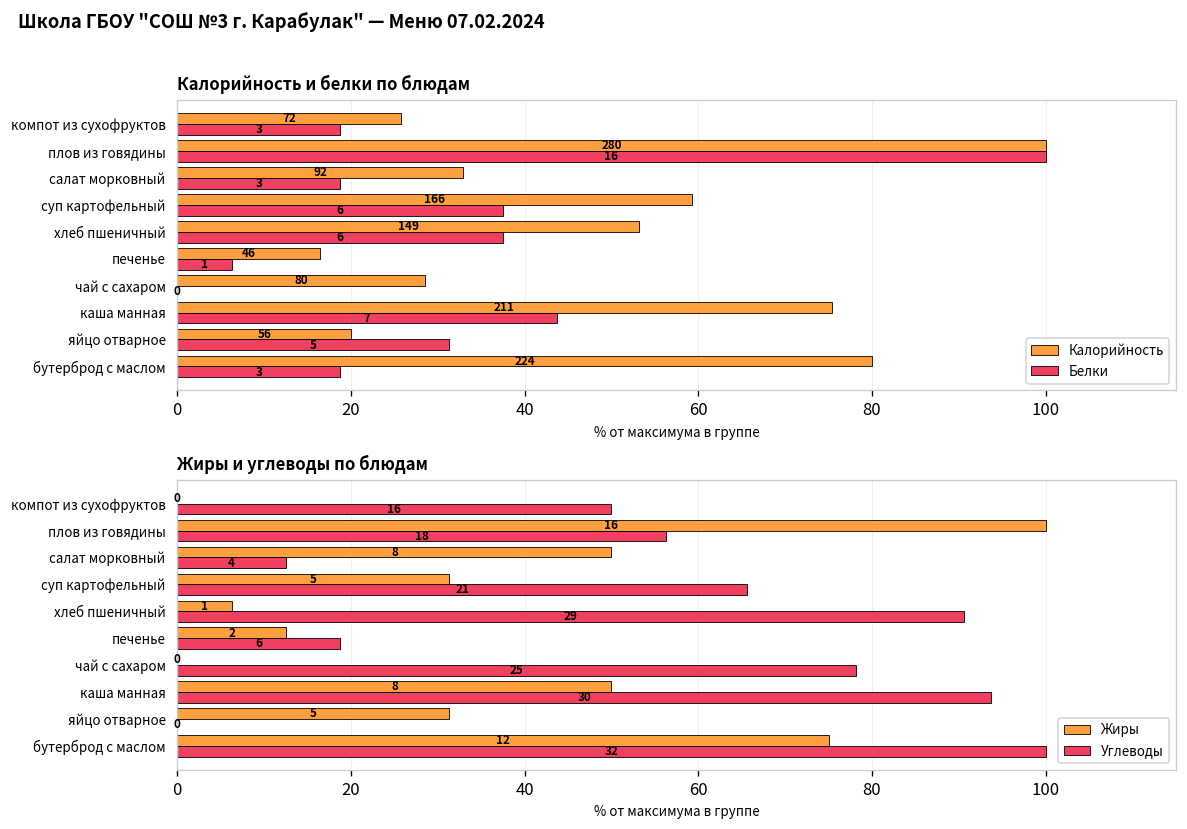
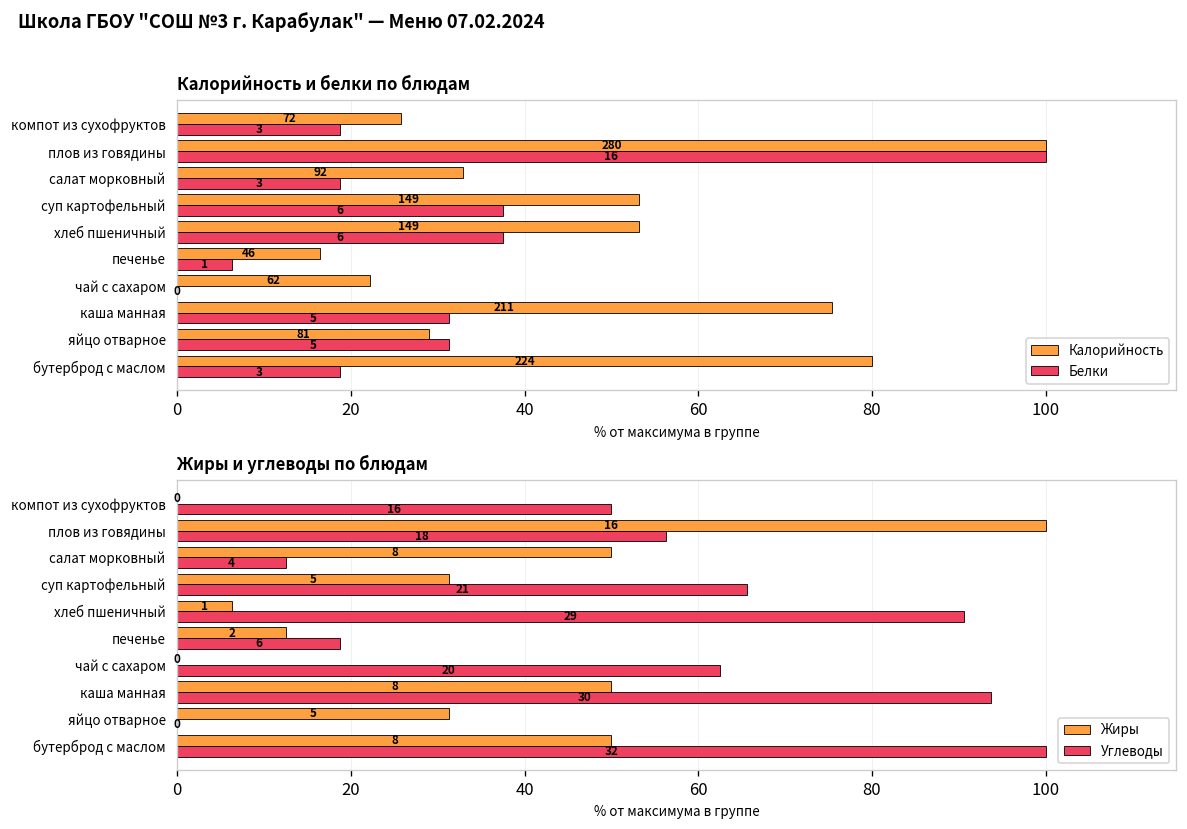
Калорийность и белки по блюдам, Калорийность, суп картофельный: 166 -> 149
Калорийность и белки по блюдам, Калорийность, чай с сахаром: 80 -> 62
Калорийность и белки по блюдам, Белки, каша манная: 7 -> 5
Калорийность и белки по блюдам, Калорийность, яйцо отварное: 56 -> 81
Жиры и углеводы по блюдам, Углеводы, чай с сахаром: 25 -> 20
Жиры и углеводы по блюдам, Жиры, бутерброд с маслом: 12 -> 8
